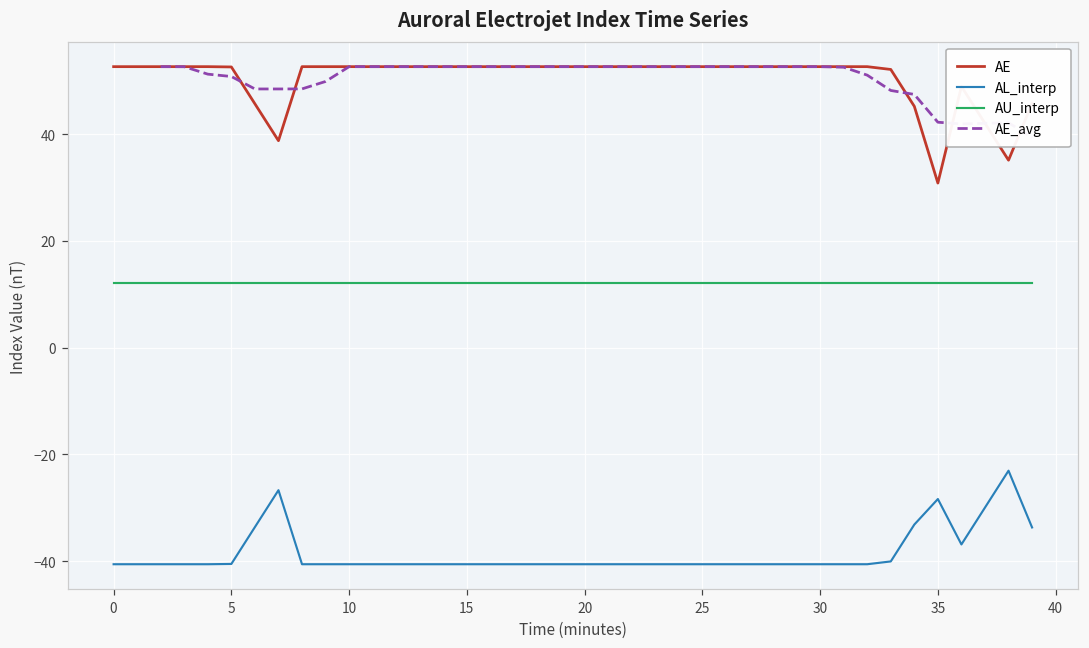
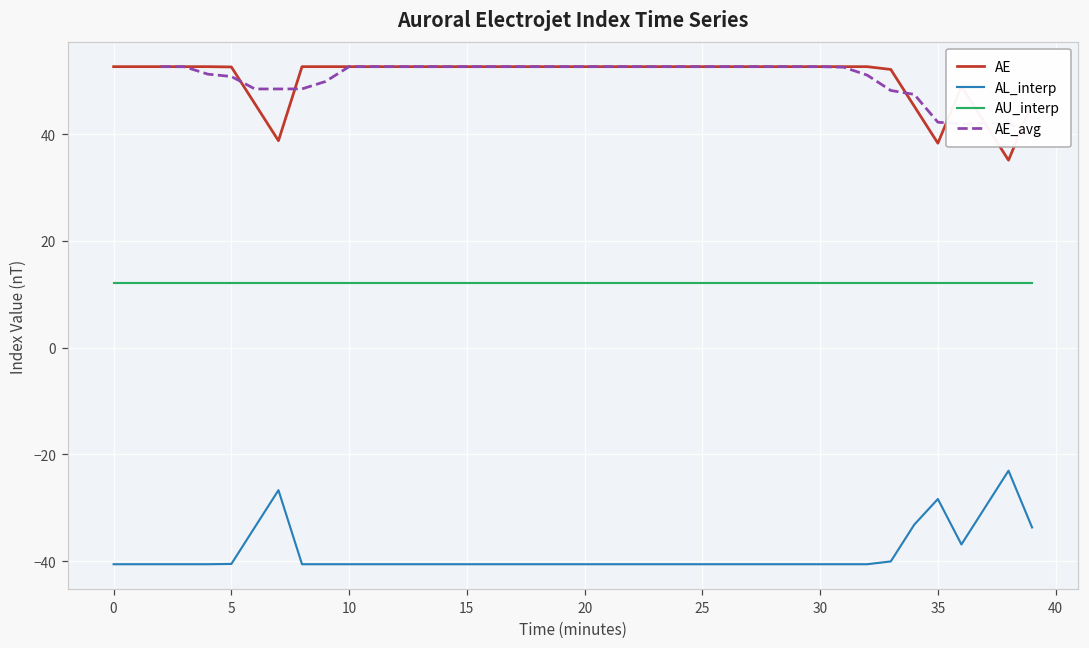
AE, 35: 31 -> 38
